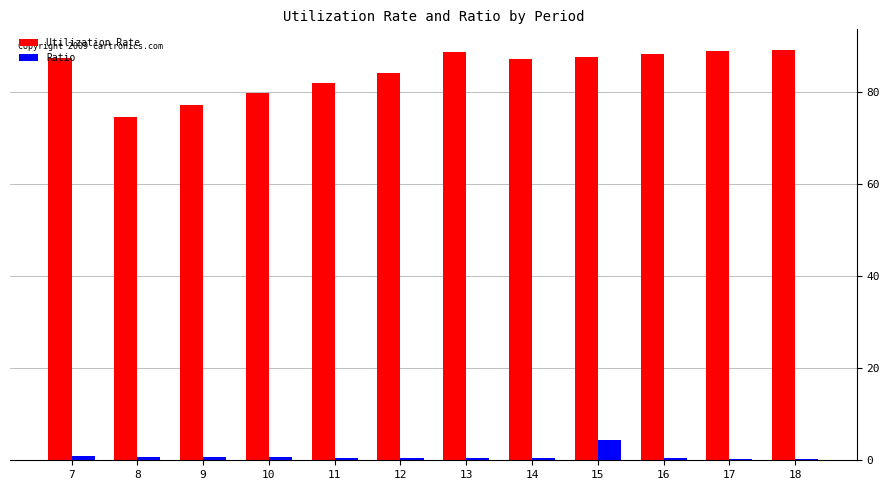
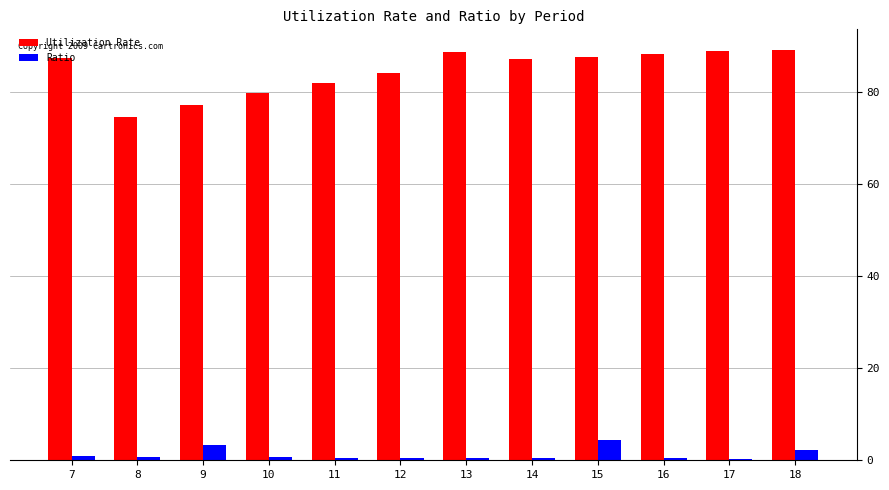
Ratio, 9: 1 -> 3
Ratio, 18: 0 -> 2
